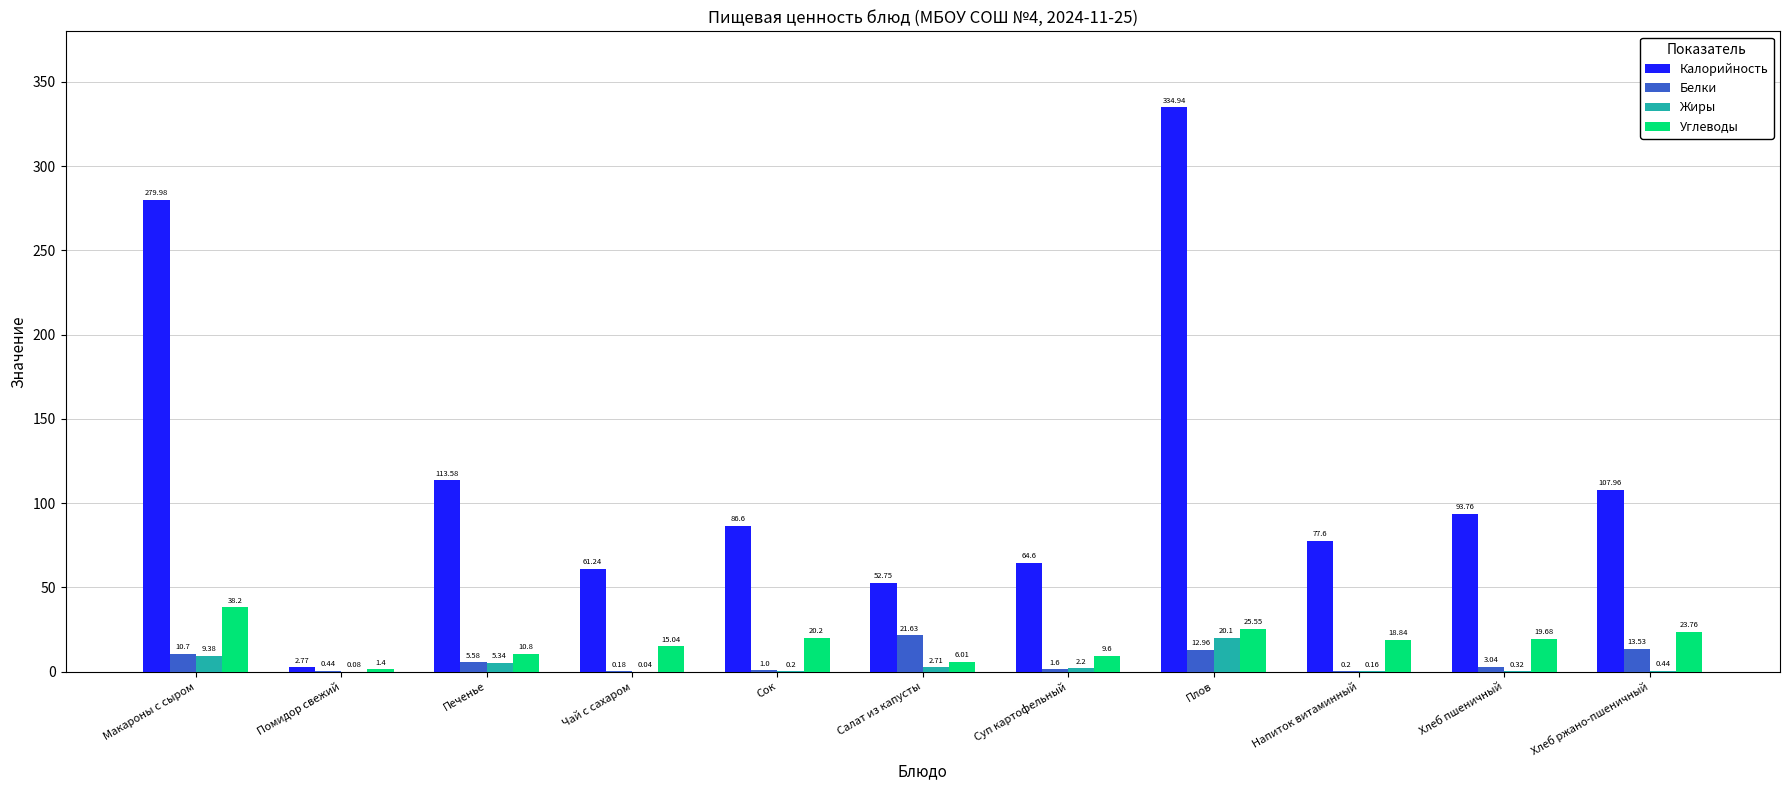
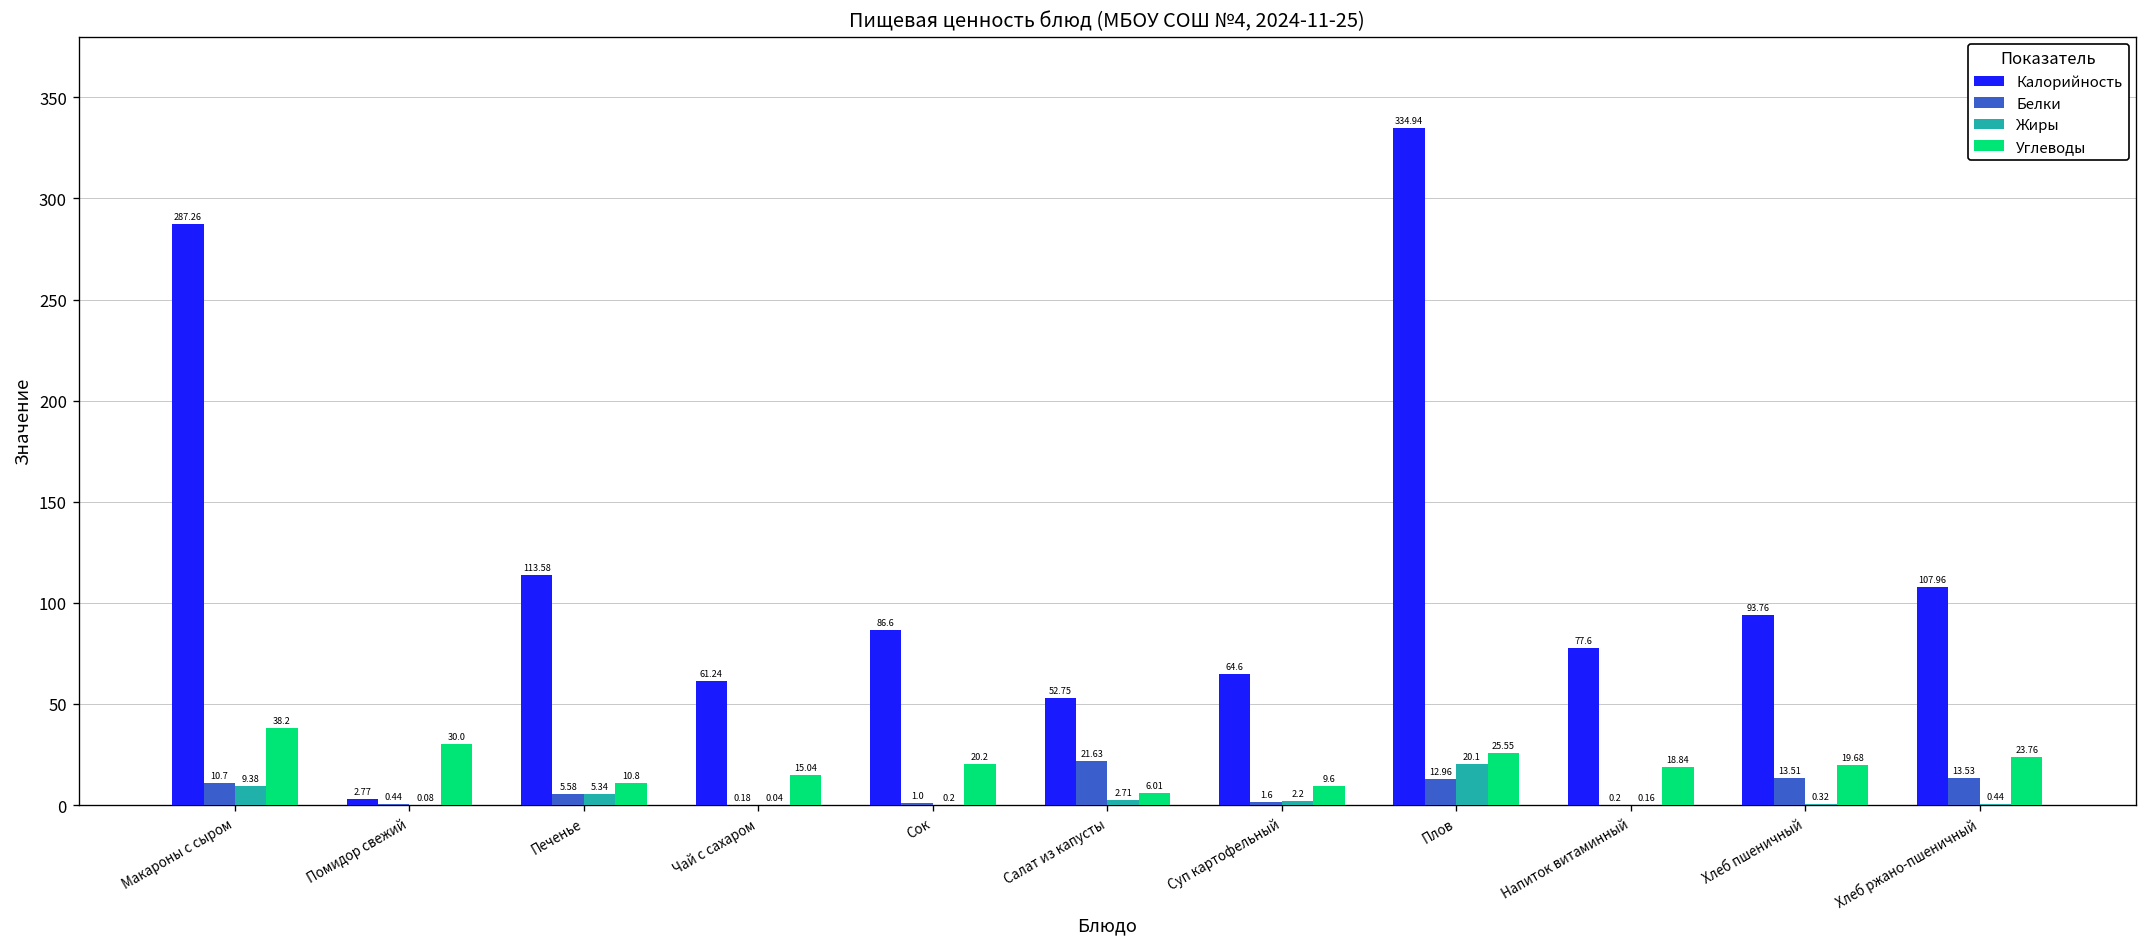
Калорийность, Макароны с сыром: 279.98 -> 287.26
Углеводы, Помидор свежий: 1.4 -> 30.0
Белки, Хлеб пшеничный: 3.04 -> 13.51
